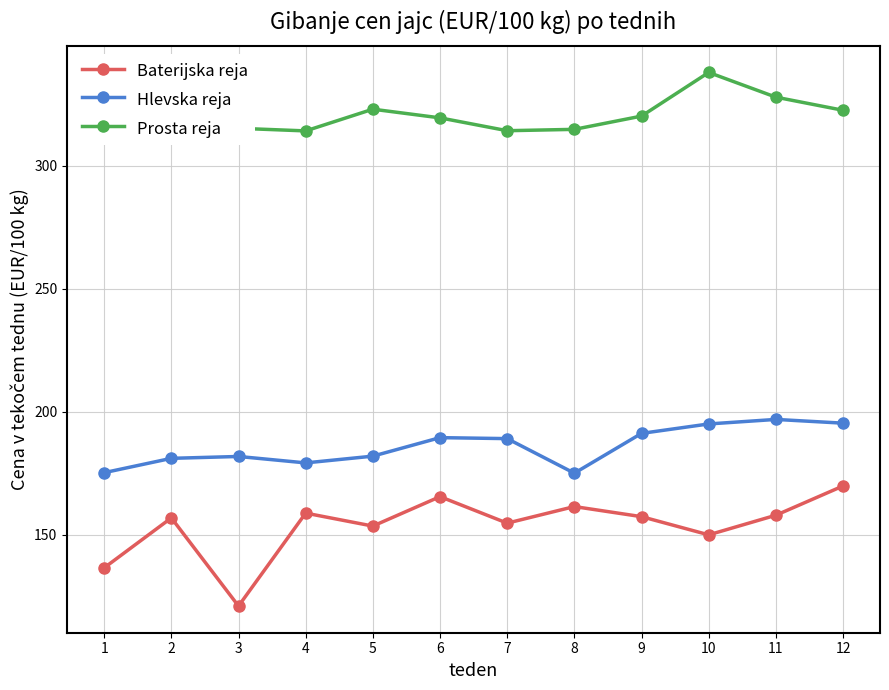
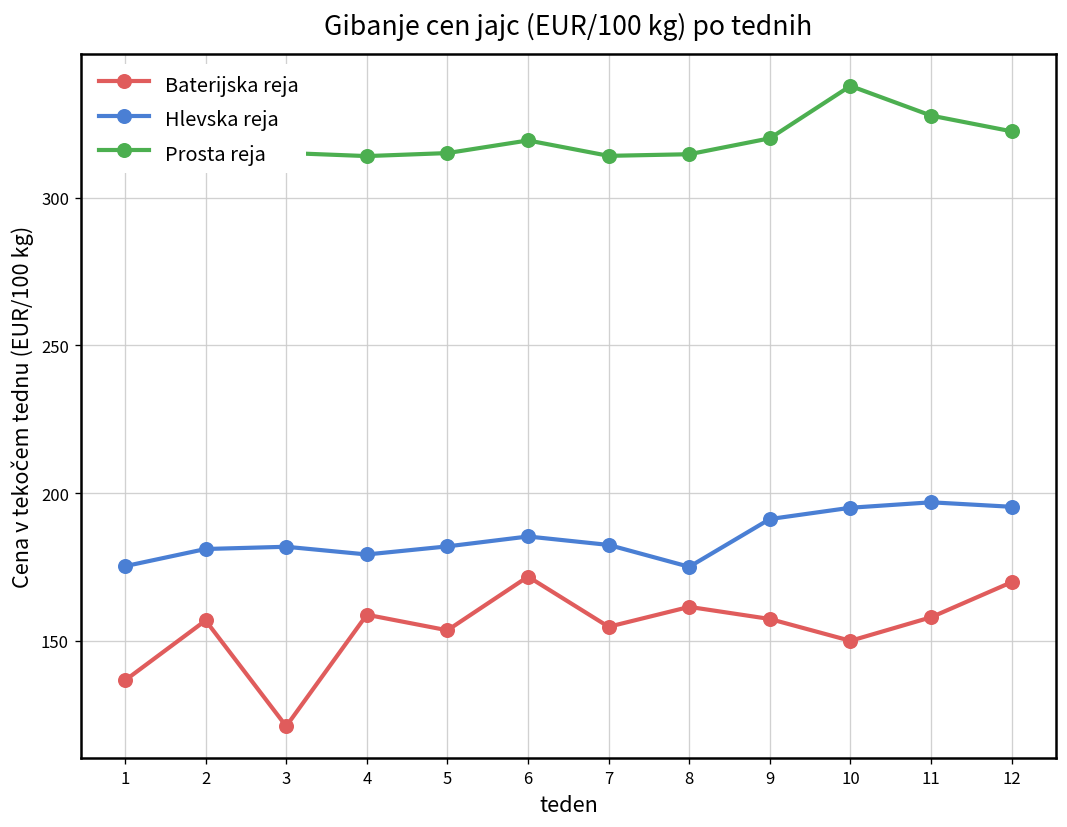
Prosta reja, 5: 323 -> 315
Baterijska reja, 6: 166 -> 172
Hlevska reja, 6: 189 -> 185
Hlevska reja, 7: 189 -> 182
